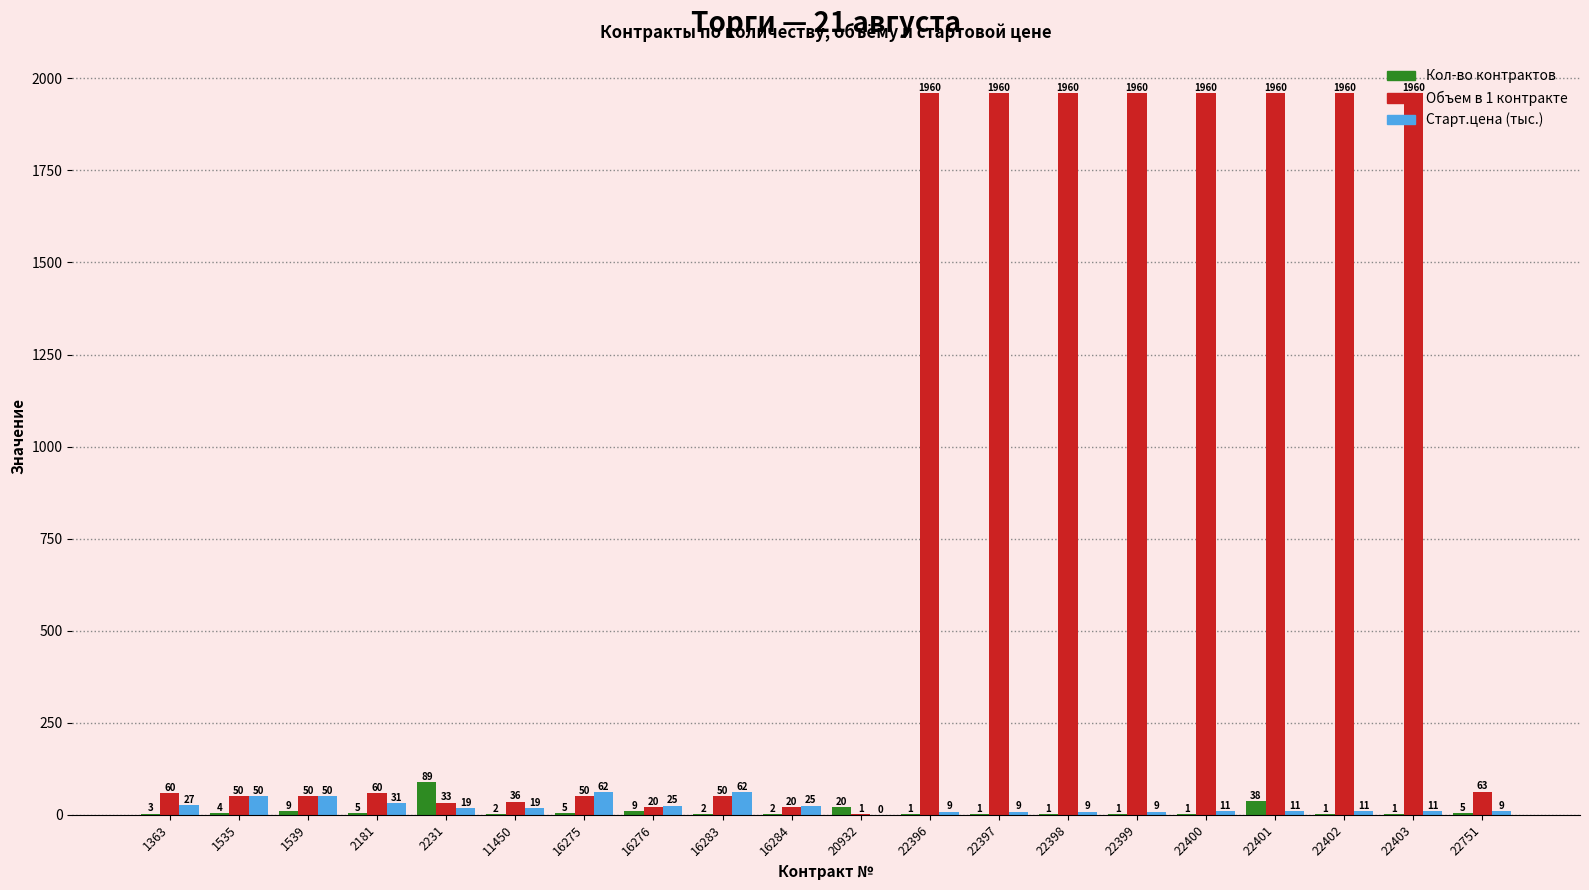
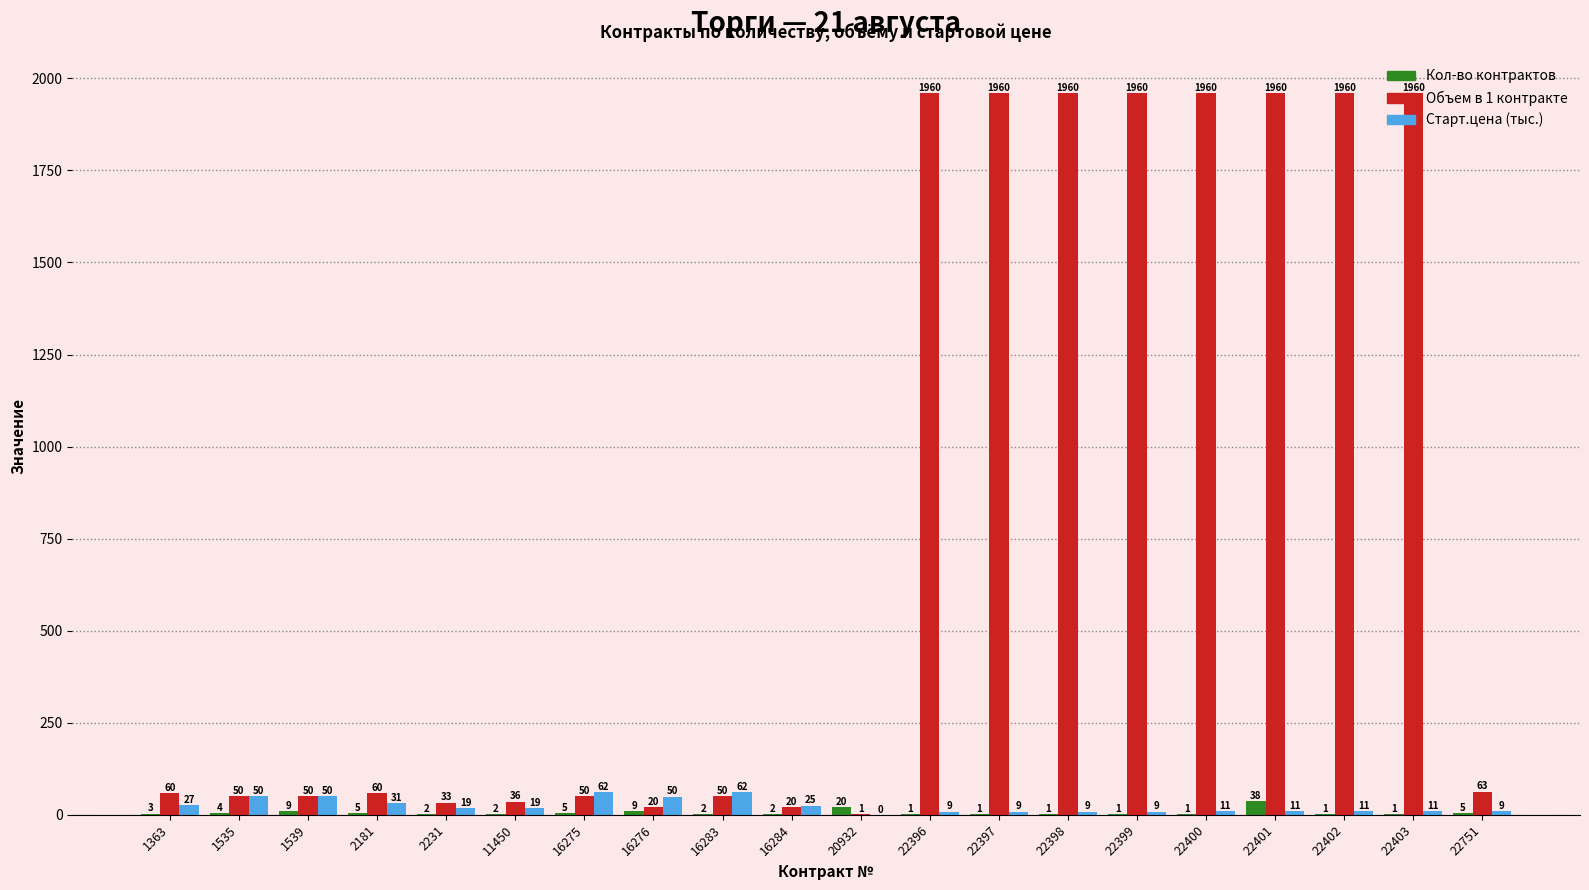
Кол-во контрактов, 2231: 89 -> 2
Старт.цена (тыс.), 16276: 25 -> 50
